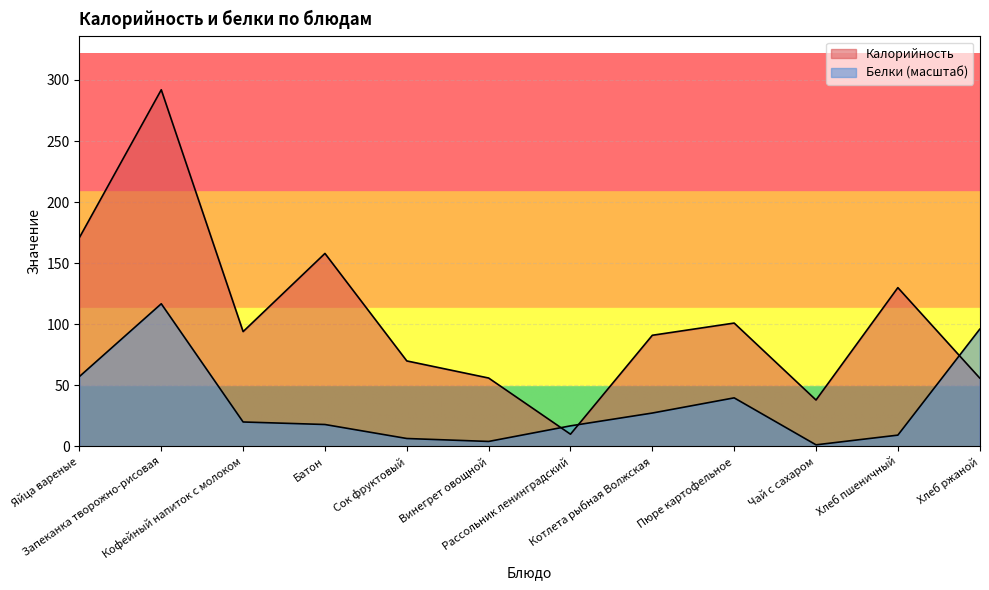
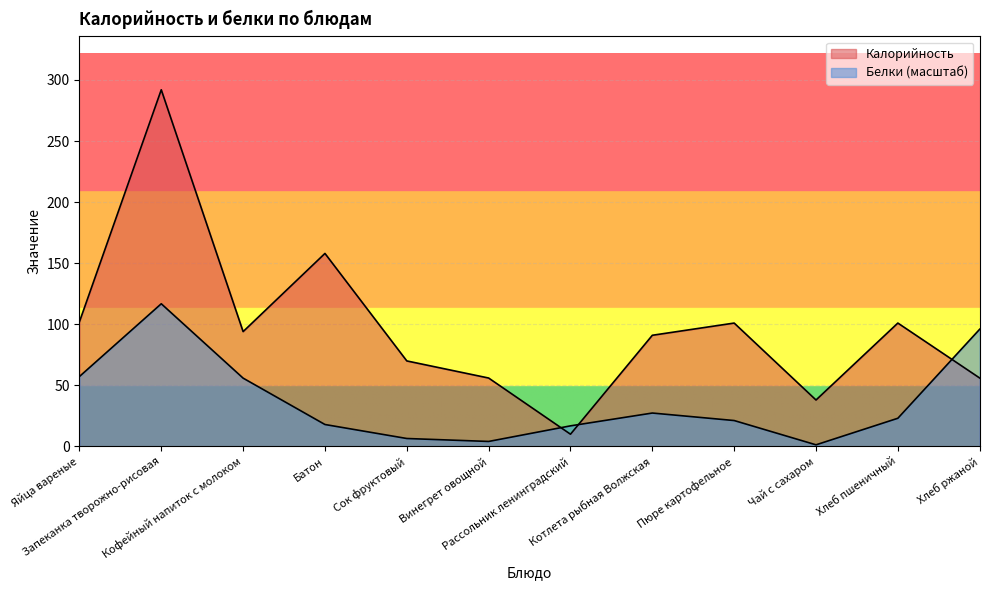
Калорийность, Яйца вареные: 171 -> 102
Белки (масштаб), Кофейный напиток с молоком: 20 -> 56
Белки (масштаб), Пюре картофельное: 40 -> 21
Калорийность, Хлеб пшеничный: 130 -> 101
Белки (масштаб), Хлеб пшеничный: 9 -> 23
